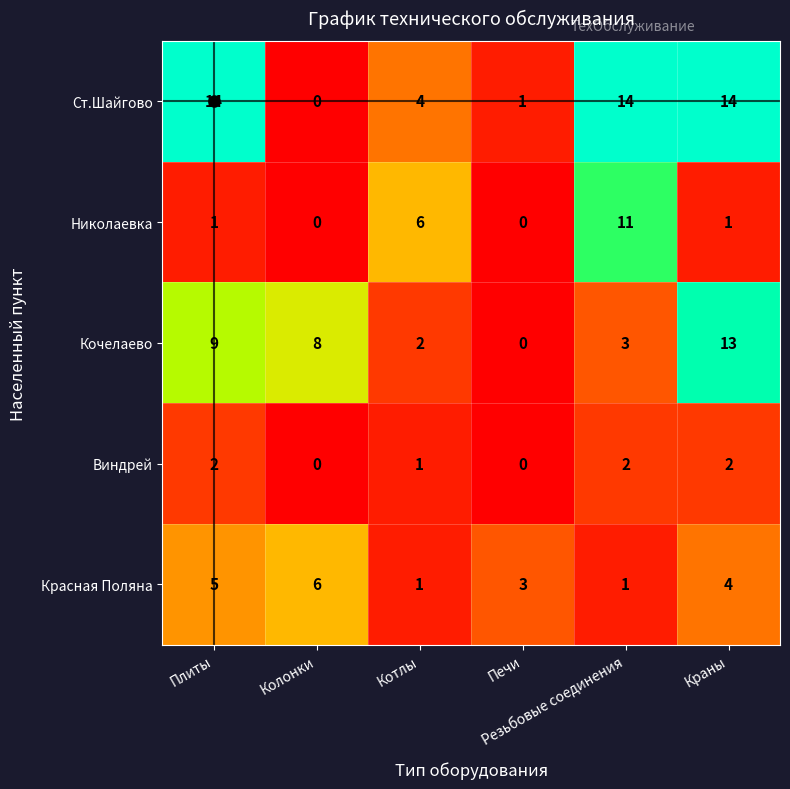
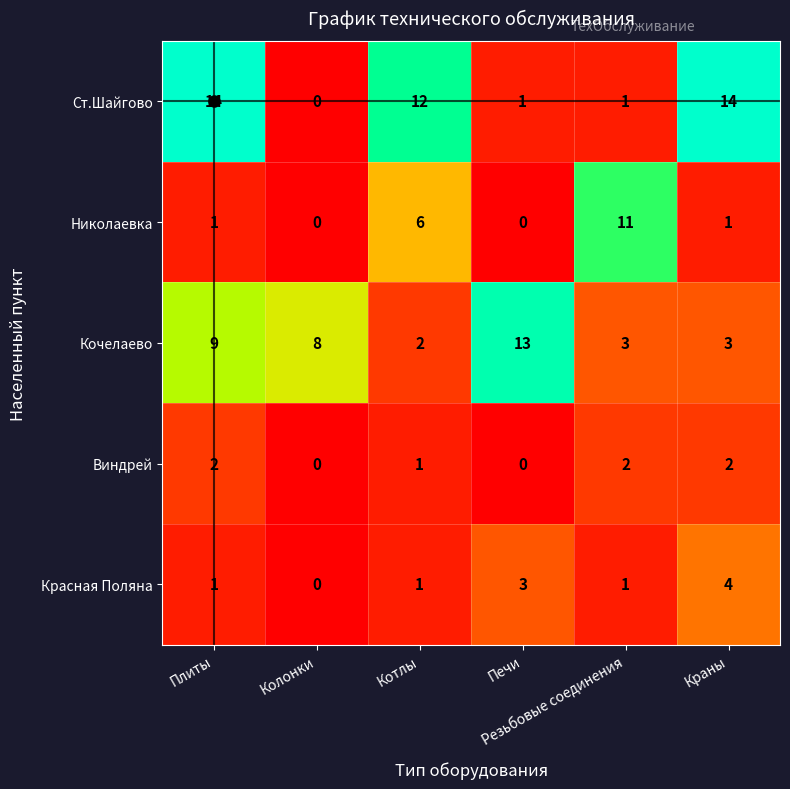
Ст.Шайгово, Котлы: 4 -> 12
Ст.Шайгово, Резьбовые соединения: 14 -> 1
Кочелаево, Печи: 0 -> 13
Кочелаево, Краны: 13 -> 3
Красная Поляна, Плиты: 5 -> 1
Красная Поляна, Колонки: 6 -> 0
